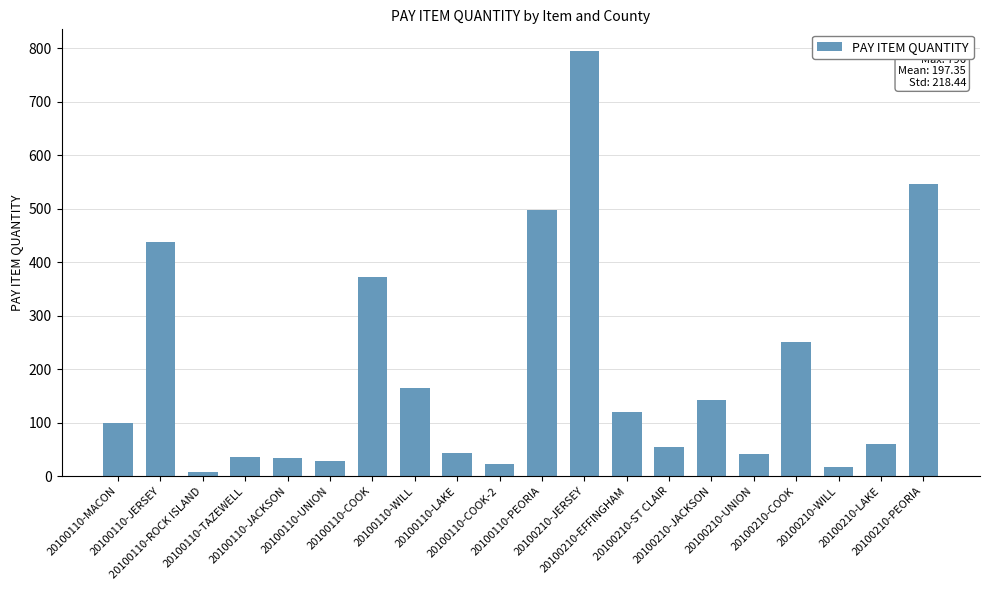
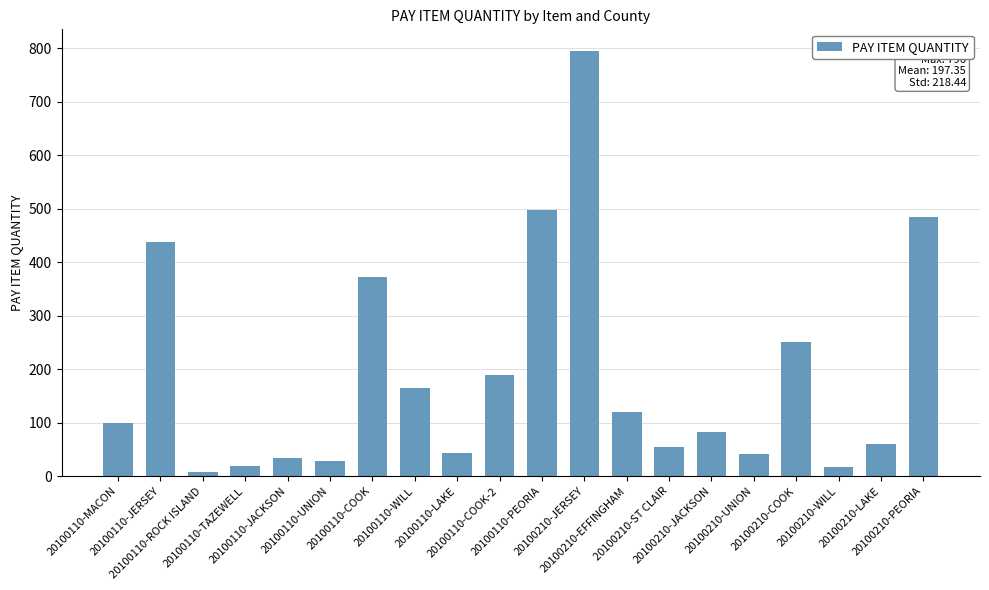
20100110-TAZEWELL: 40 -> 20
20100110-COOK-2: 20 -> 190
20100210-JACKSON: 140 -> 80
20100210-PEORIA: 550 -> 480
